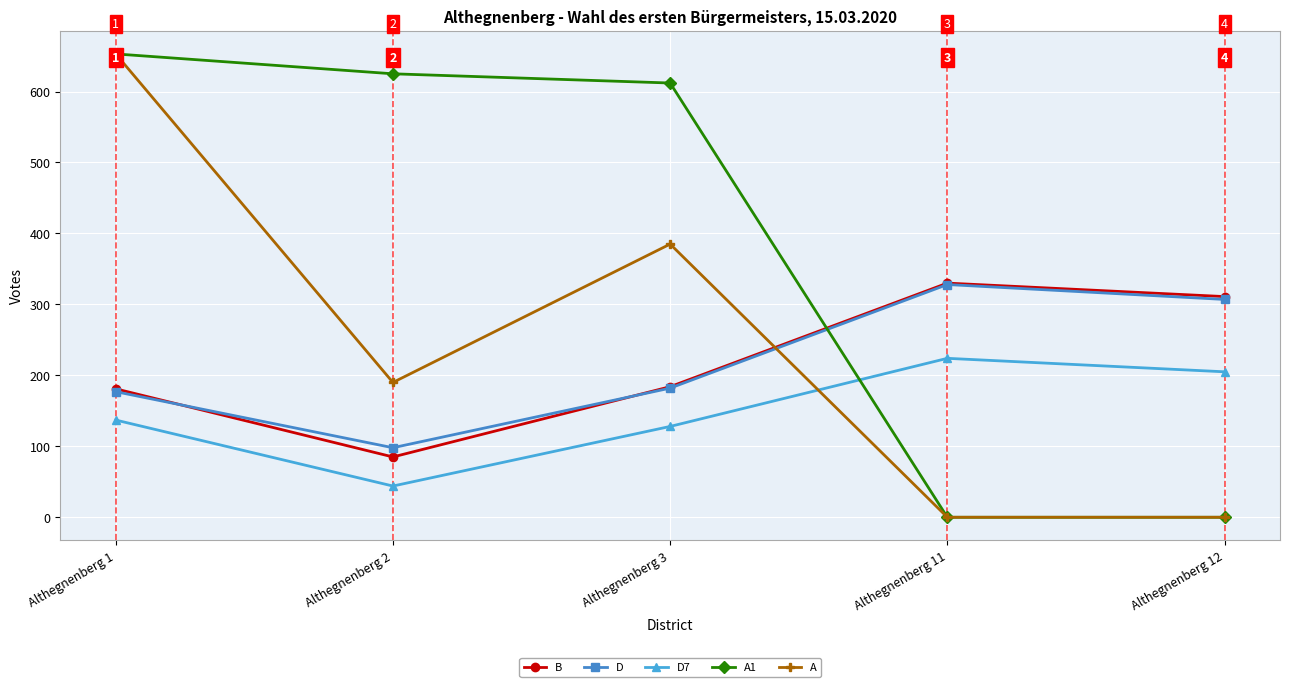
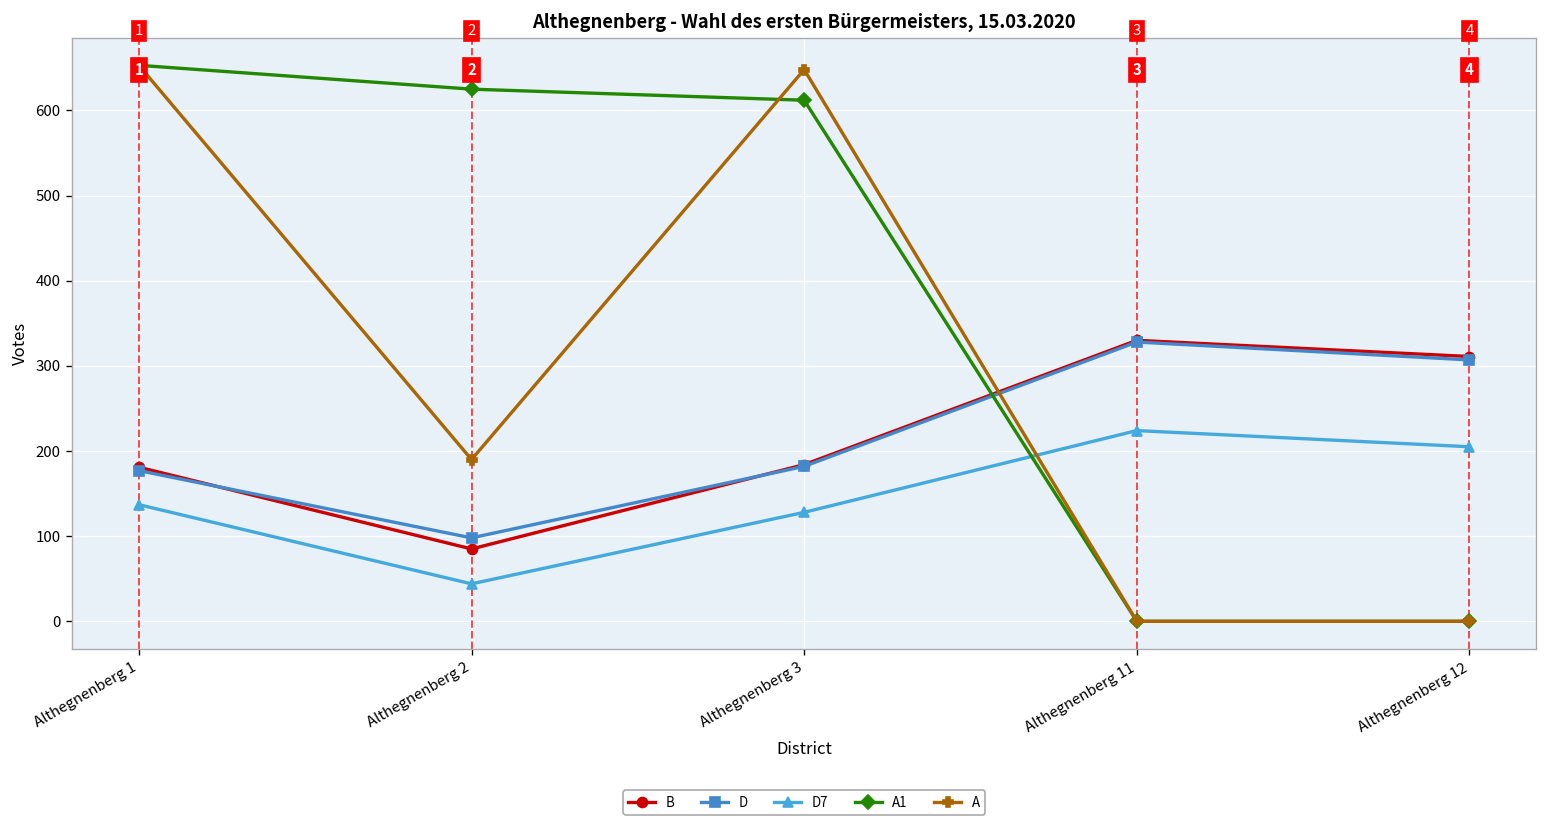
A, Althegnenberg 3: 390 -> 650
